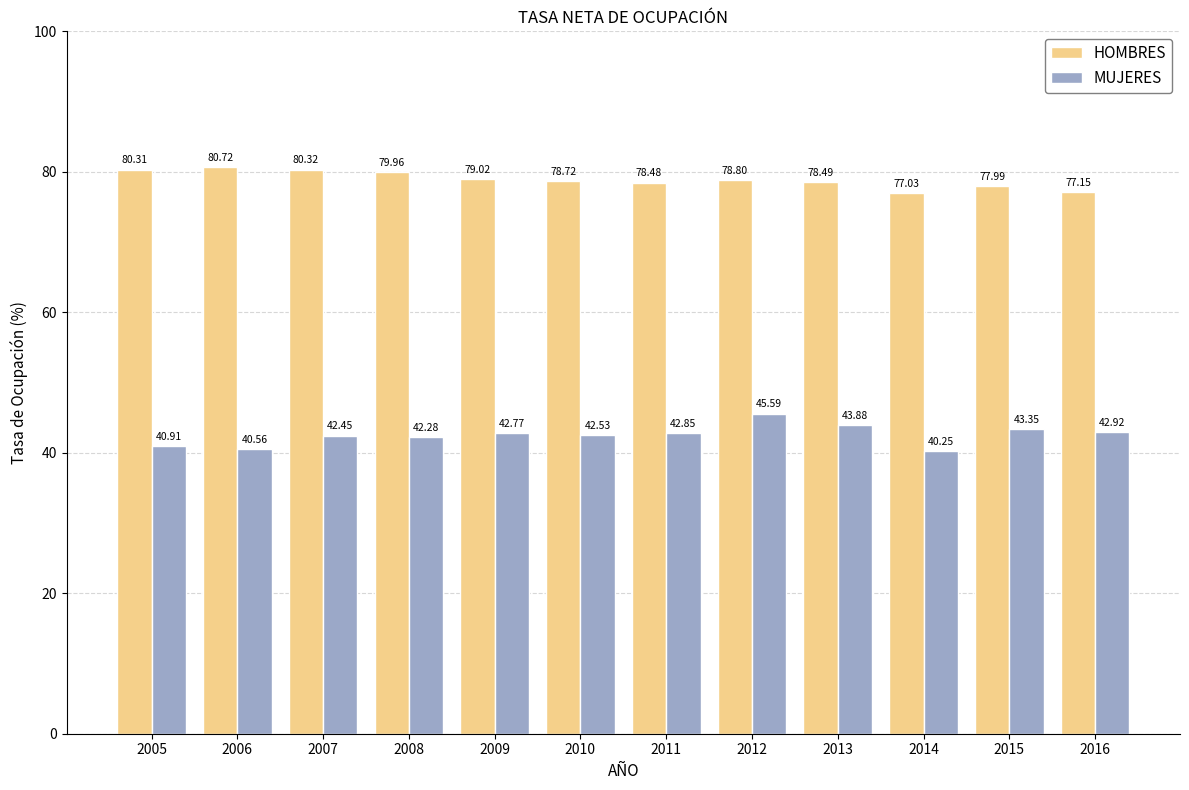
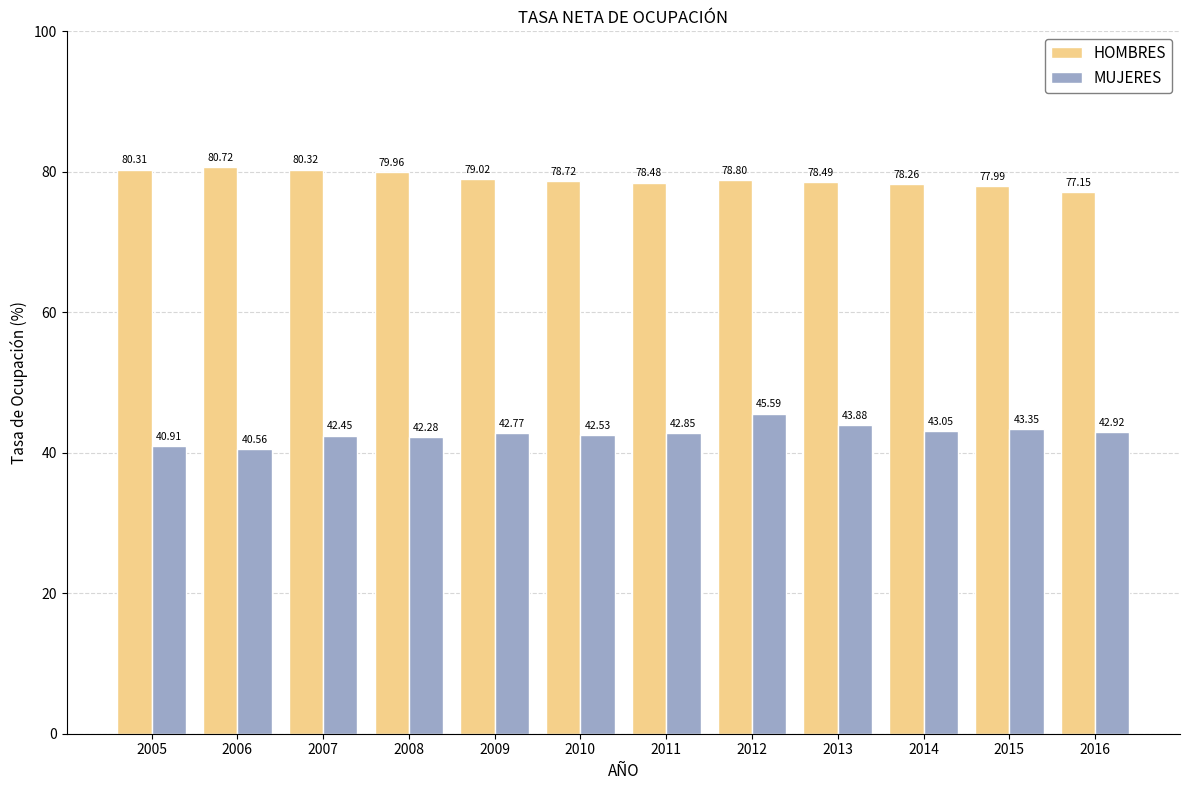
HOMBRES, 2014: 77.03 -> 78.26
MUJERES, 2014: 40.25 -> 43.05
